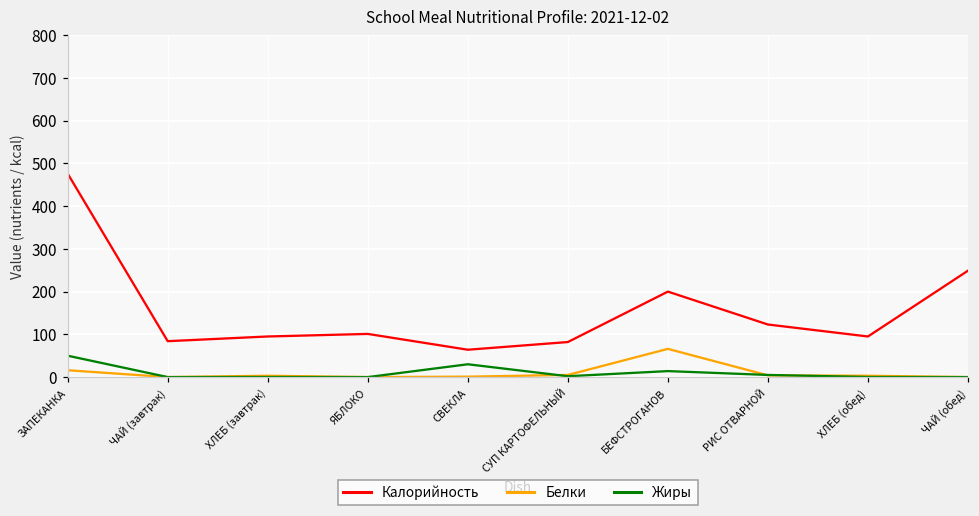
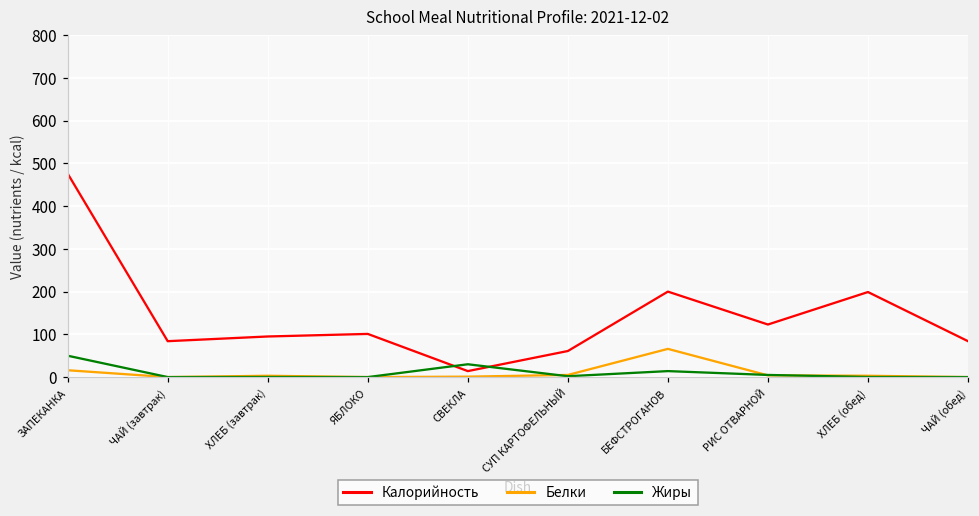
Калорийность, СВЕКЛА: 60 -> 10
Калорийность, СУП КАРТОФЕЛЬНЫЙ: 80 -> 60
Калорийность, ХЛЕБ (обед): 100 -> 200
Калорийность, ЧАЙ (обед): 250 -> 80
